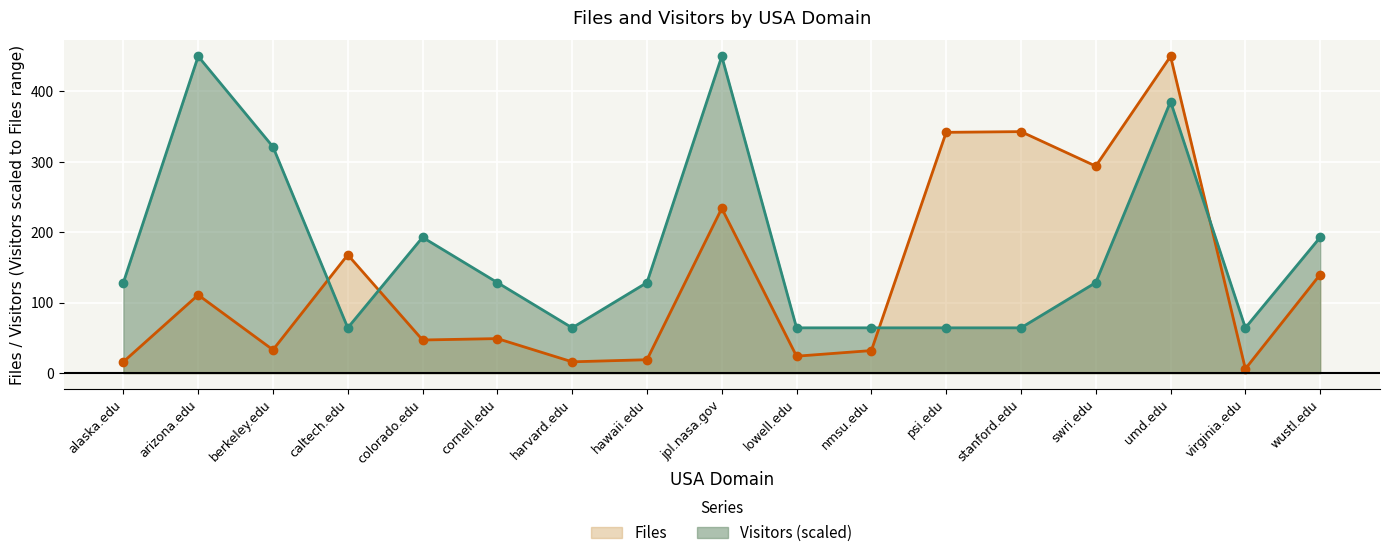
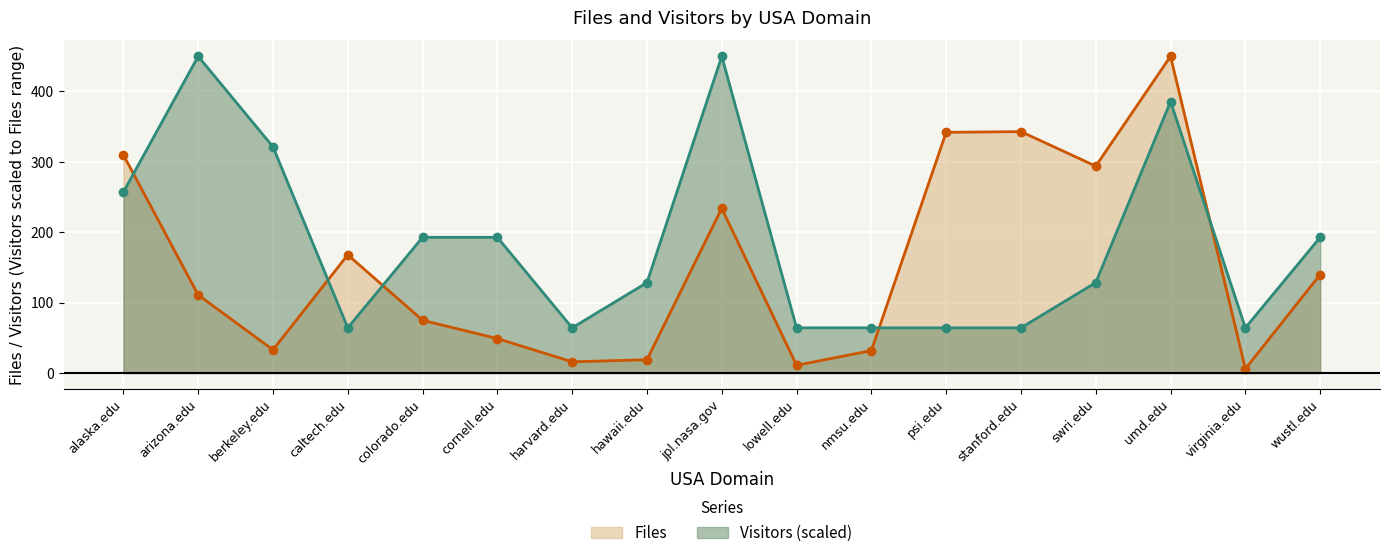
Files, alaska.edu: 20 -> 310
Visitors (scaled), alaska.edu: 130 -> 260
Files, colorado.edu: 50 -> 80
Visitors (scaled), cornell.edu: 130 -> 190
Files, lowell.edu: 20 -> 10
